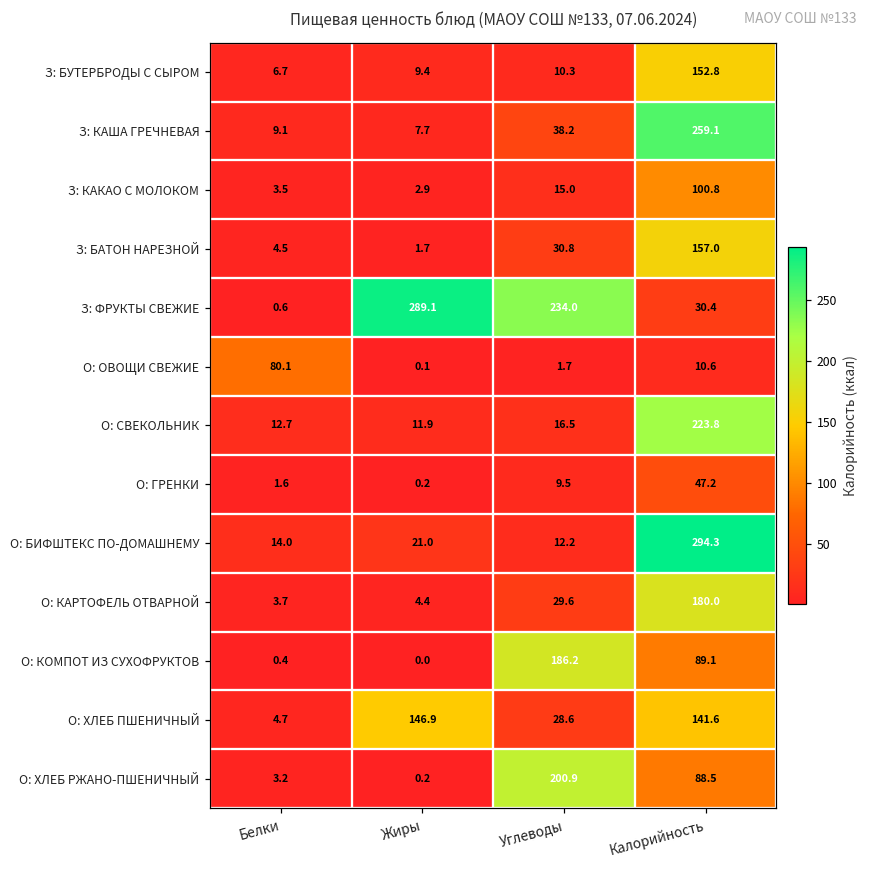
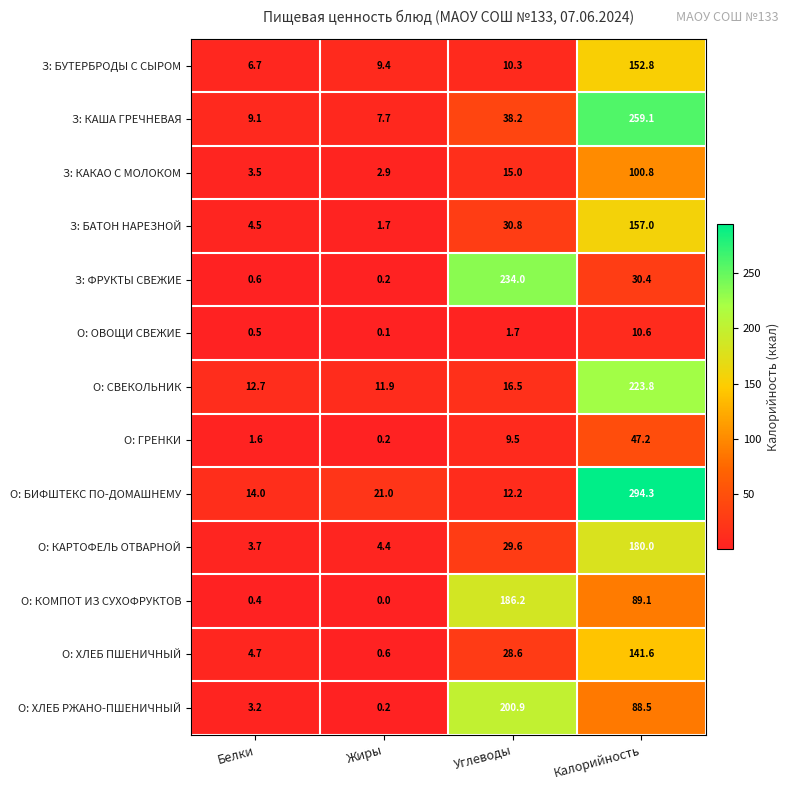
З: ФРУКТЫ СВЕЖИЕ, Жиры: 289.1 -> 0.2
О: ОВОЩИ СВЕЖИЕ, Белки: 80.1 -> 0.5
О: ХЛЕБ ПШЕНИЧНЫЙ, Жиры: 146.9 -> 0.6
